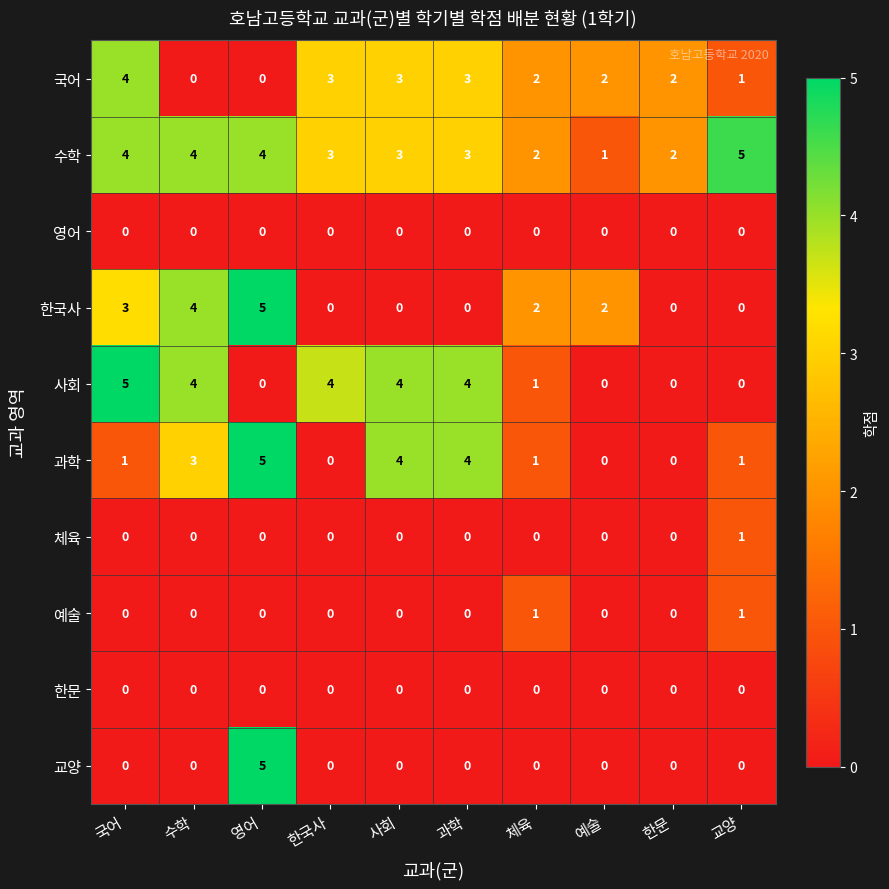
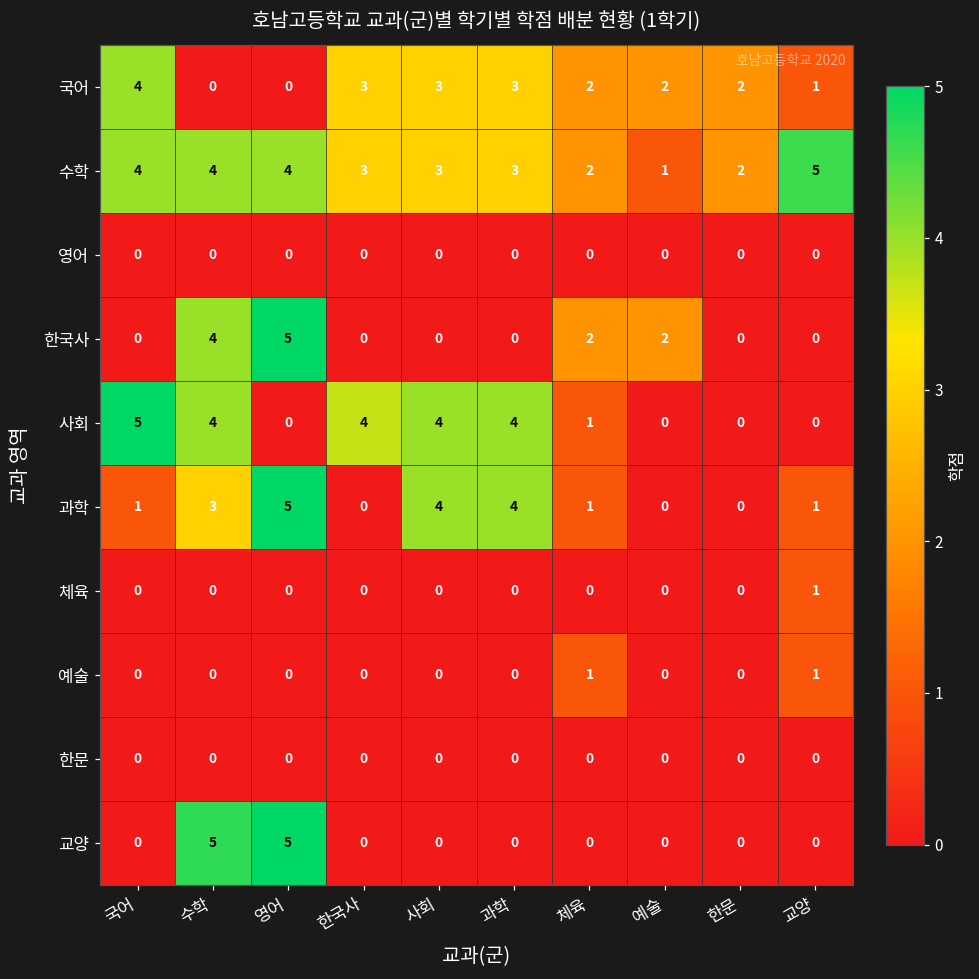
한국사, 국어: 3 -> 0
교양, 수학: 0 -> 5
